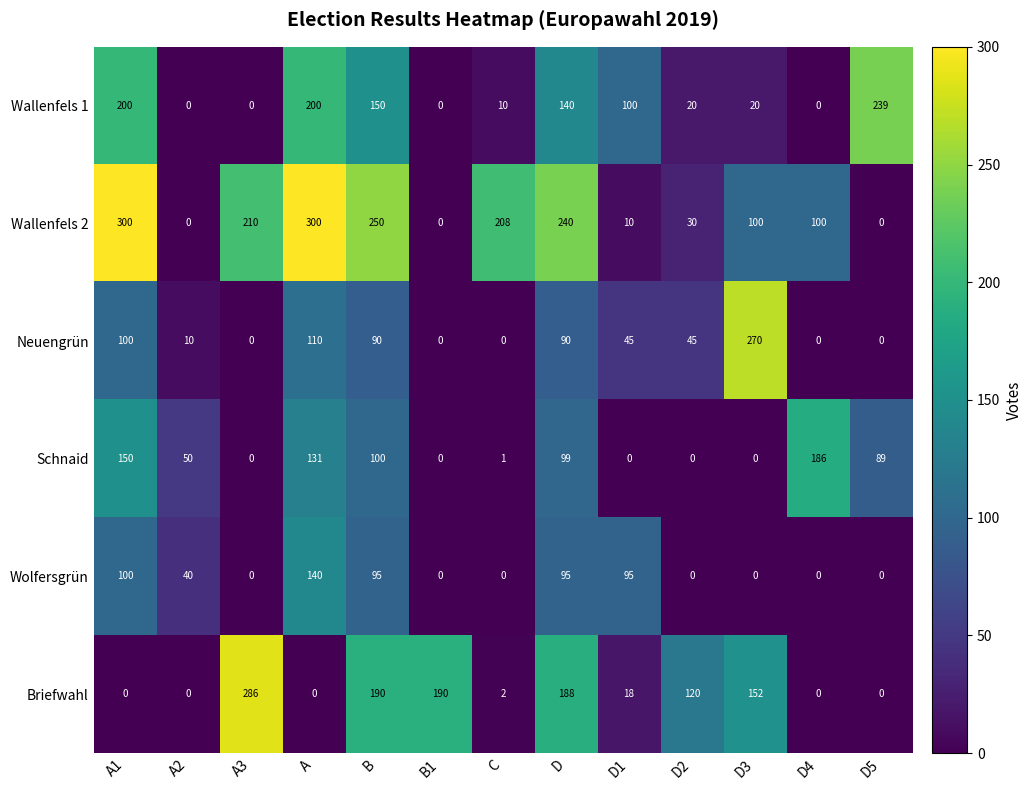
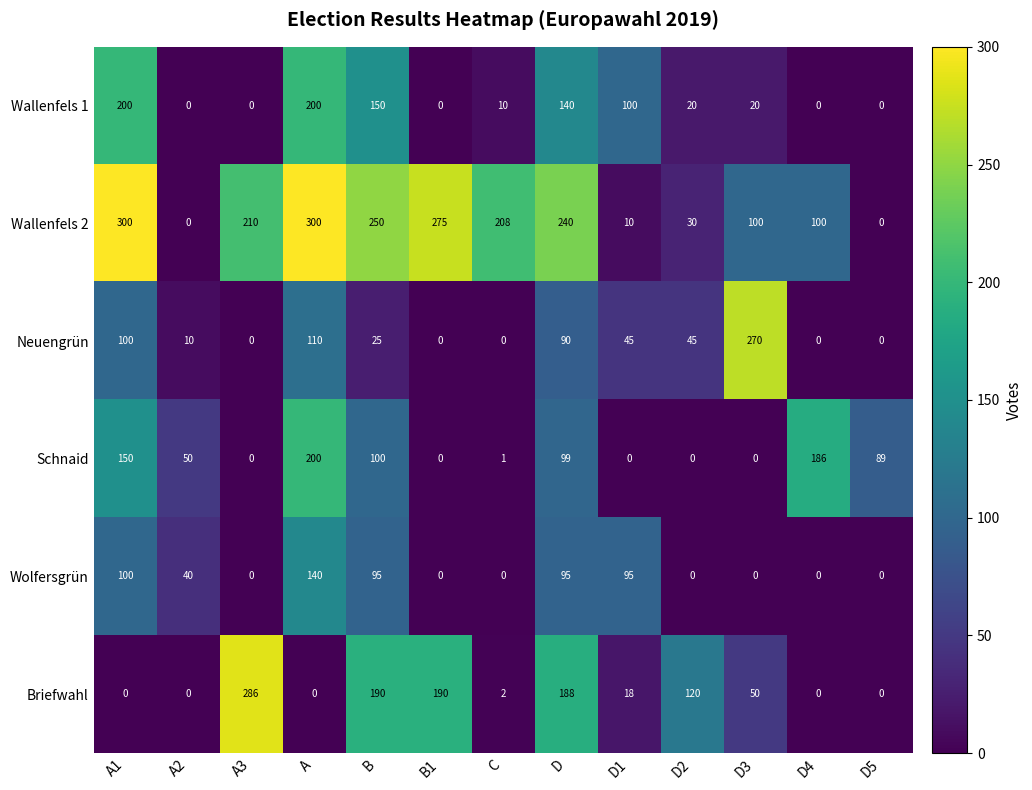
Wallenfels 1, D5: 239 -> 0
Wallenfels 2, B1: 0 -> 275
Neuengrün, B: 90 -> 25
Schnaid, A: 131 -> 200
Briefwahl, D3: 152 -> 50
